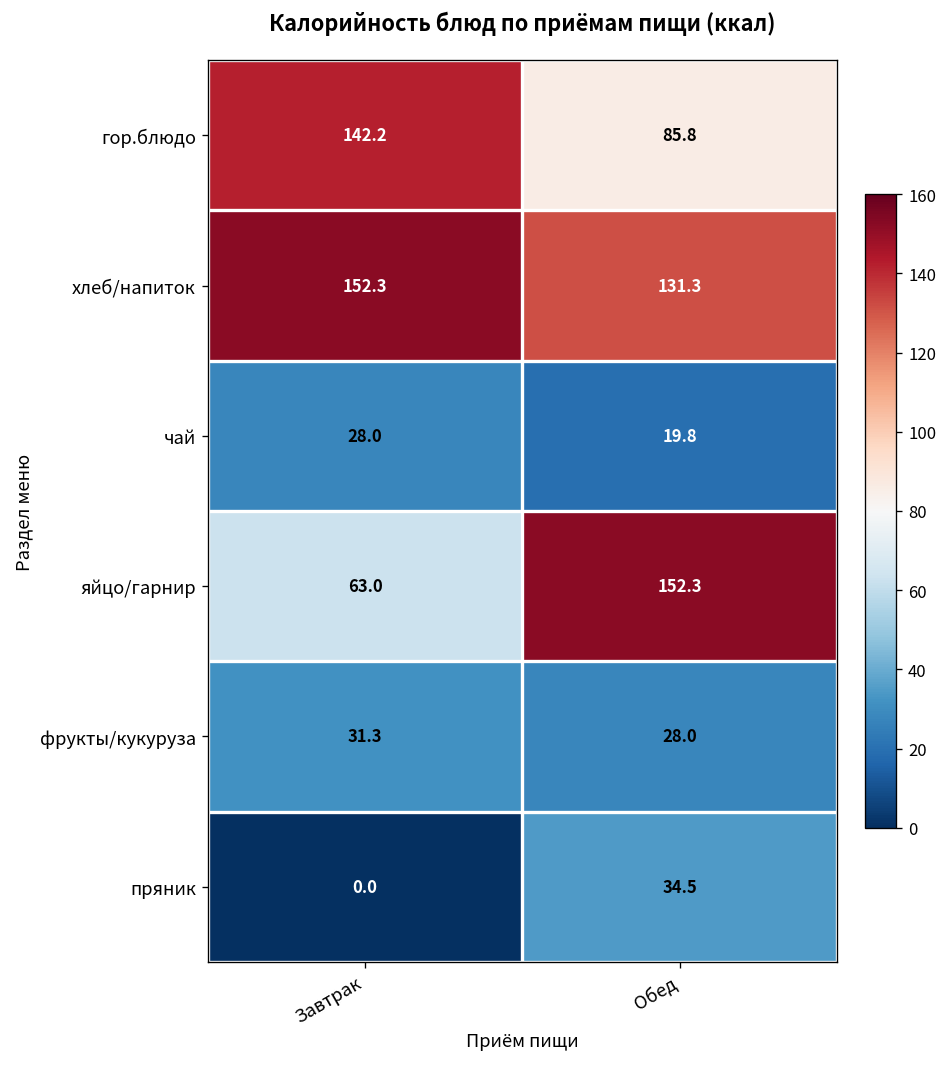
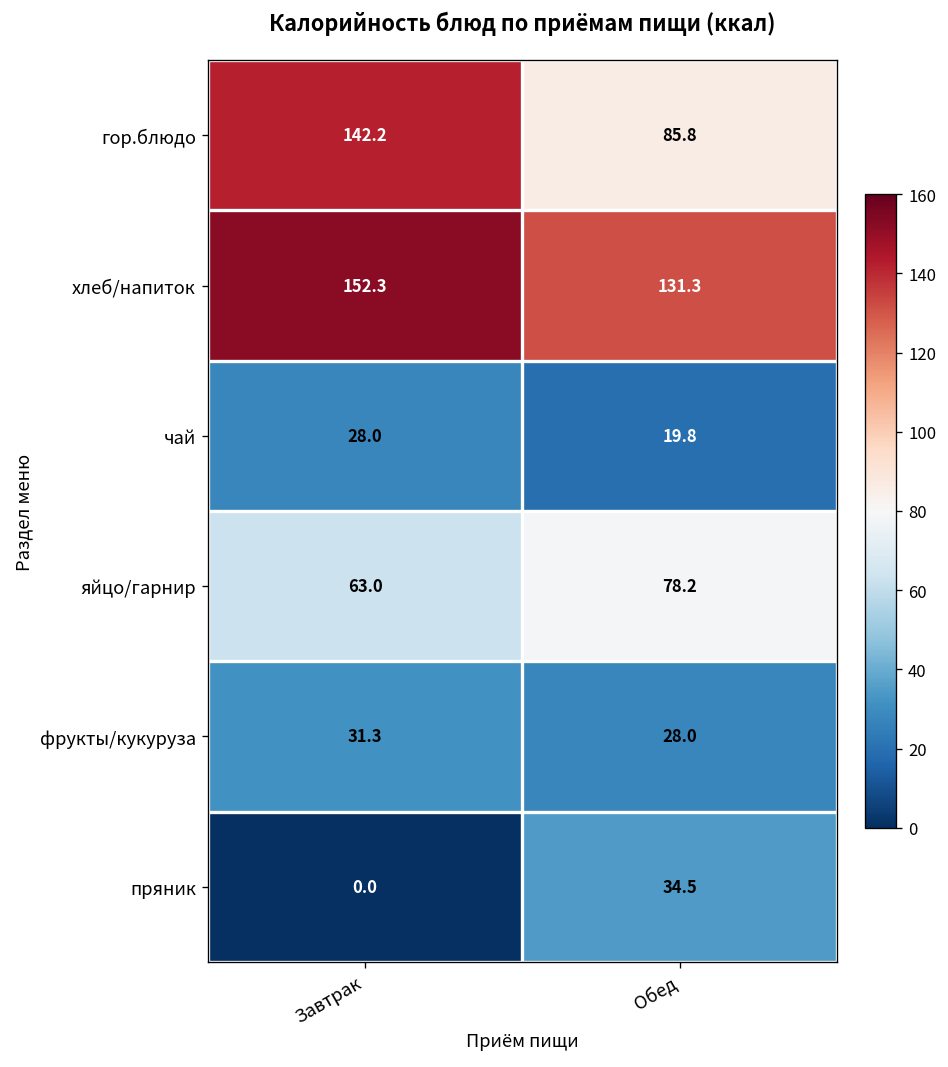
яйцо/гарнир, Обед: 152.3 -> 78.2
